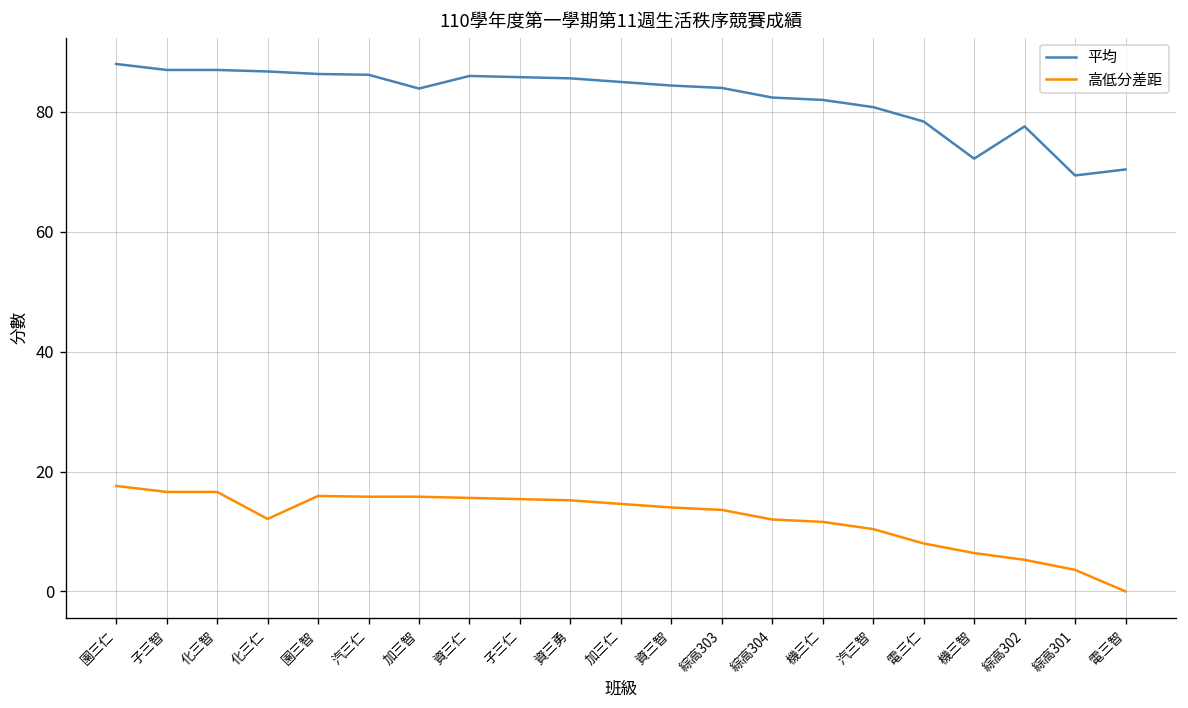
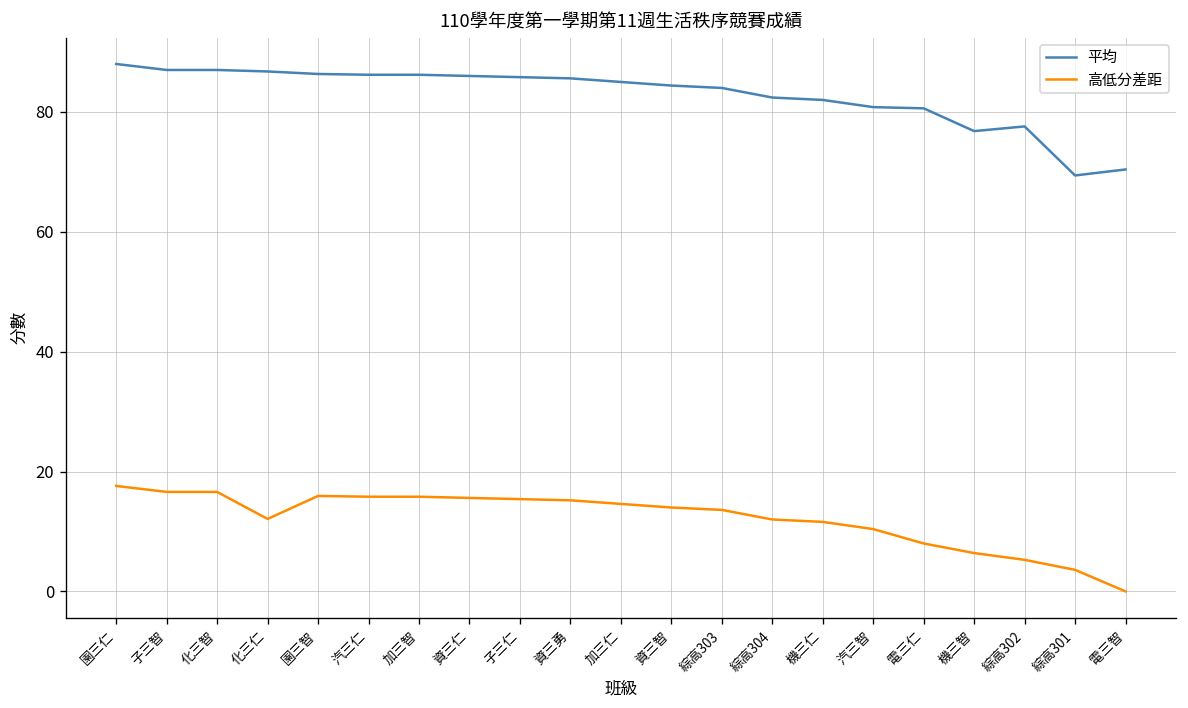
平均, 加三智: 84 -> 86
平均, 電三仁: 78 -> 81
平均, 機三智: 72 -> 77
